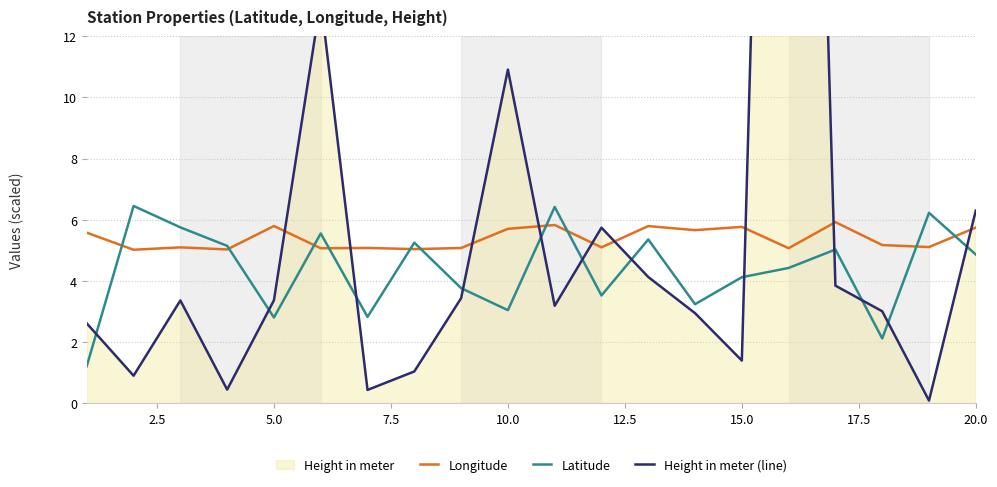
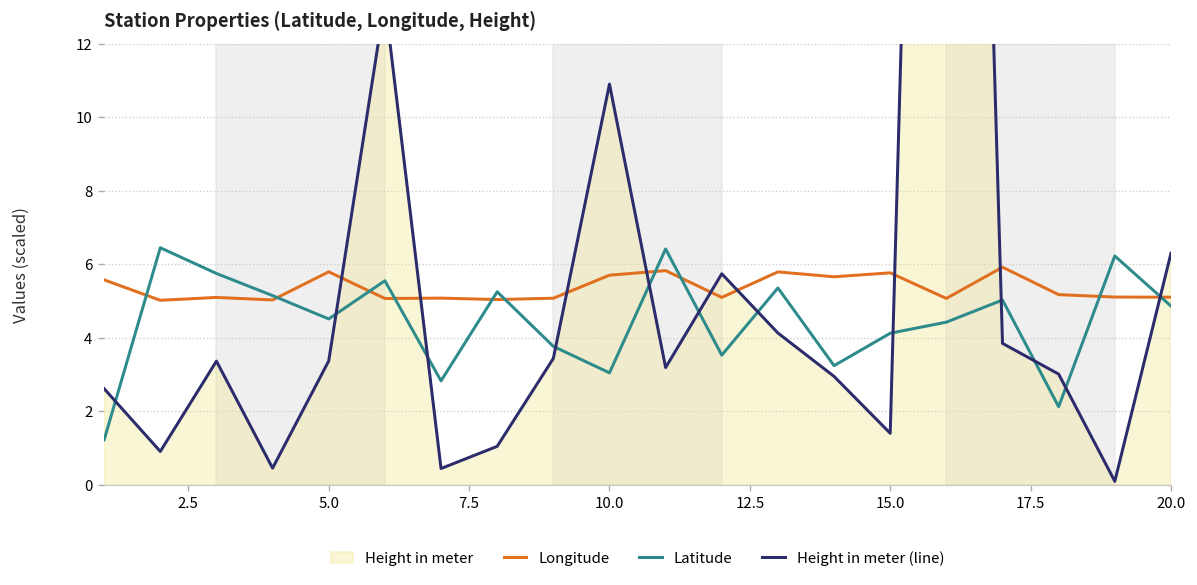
Latitude, 5.0: 2.8 -> 4.5
Longitude, 20.0: 5.7 -> 5.1
